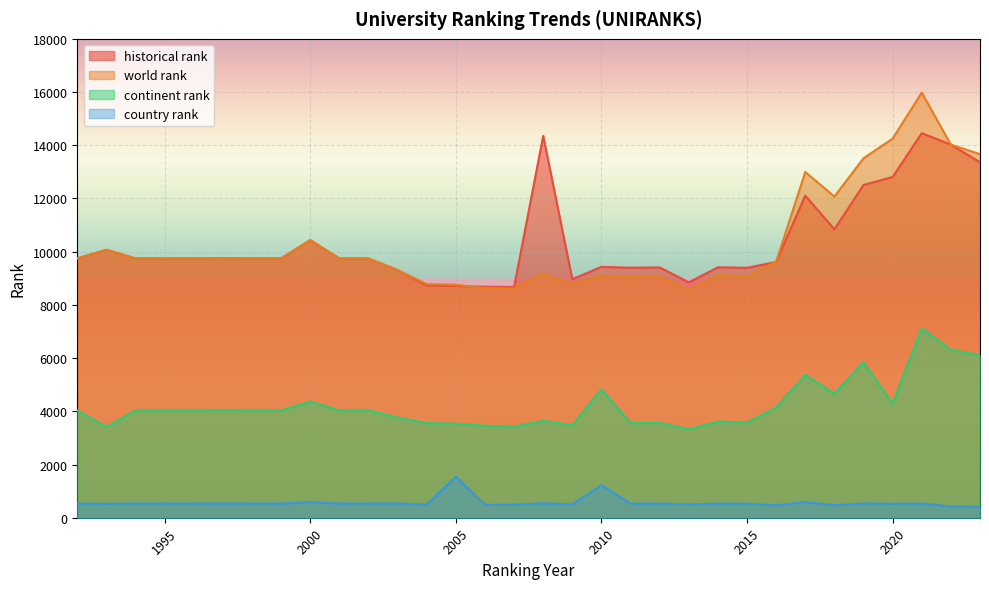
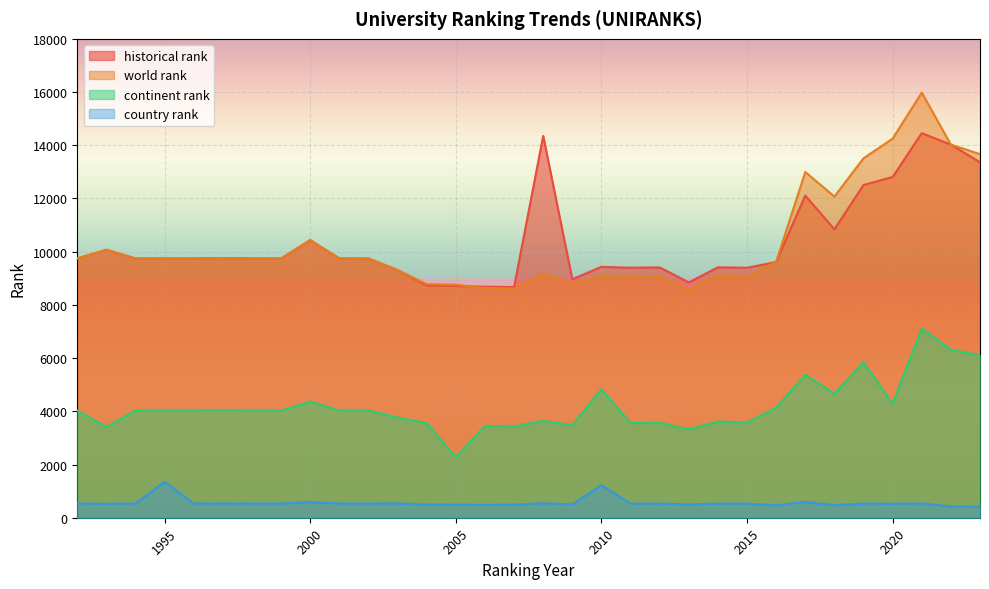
country rank, 1995: 500 -> 1400
continent rank, 2005: 3500 -> 2300
country rank, 2005: 1500 -> 500
